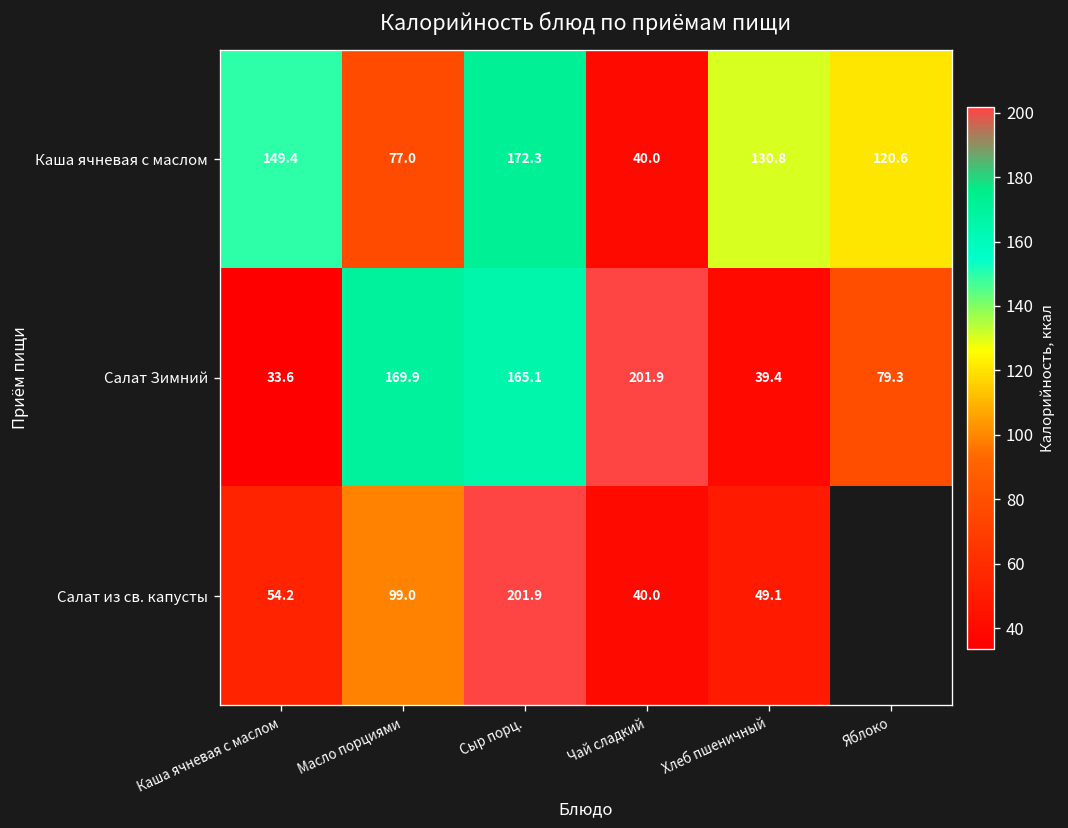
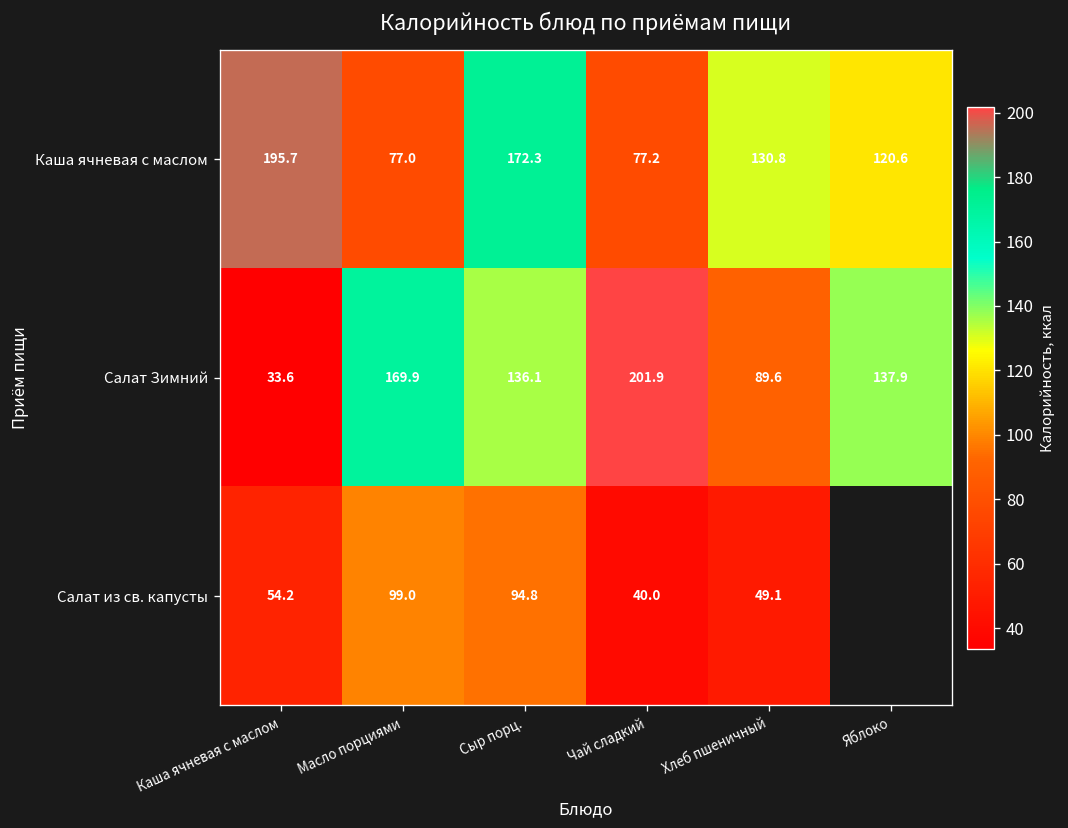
Каша ячневая с маслом, Каша ячневая с маслом: 149.4 -> 195.7
Каша ячневая с маслом, Чай сладкий: 40.0 -> 77.2
Салат Зимний, Сыр порц.: 165.1 -> 136.1
Салат Зимний, Хлеб пшеничный: 39.4 -> 89.6
Салат Зимний, Яблоко: 79.3 -> 137.9
Салат из св. капусты, Сыр порц.: 201.9 -> 94.8
